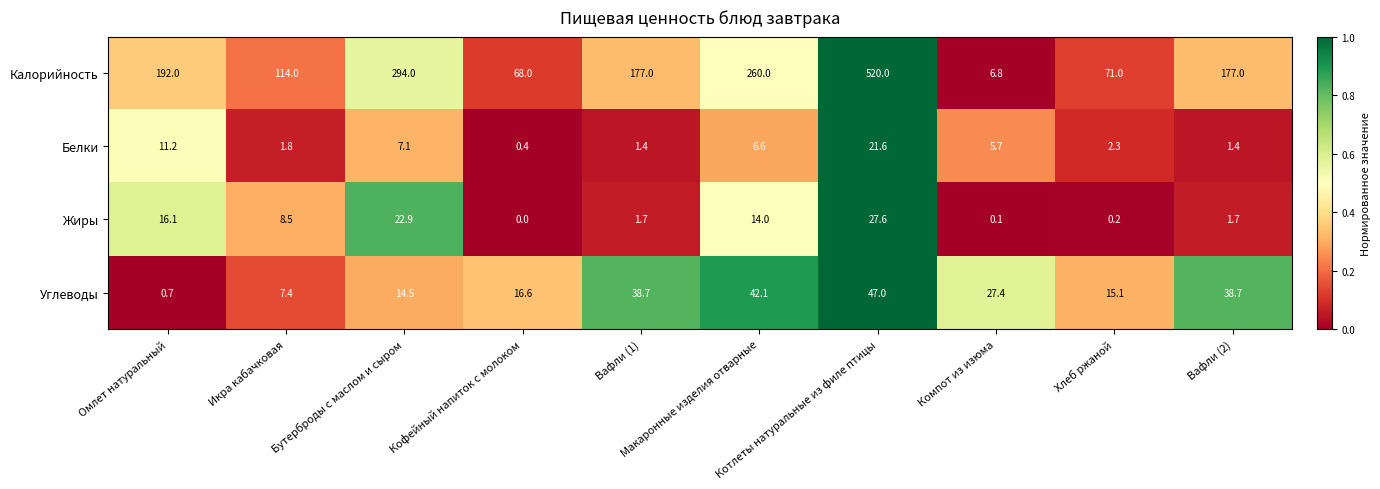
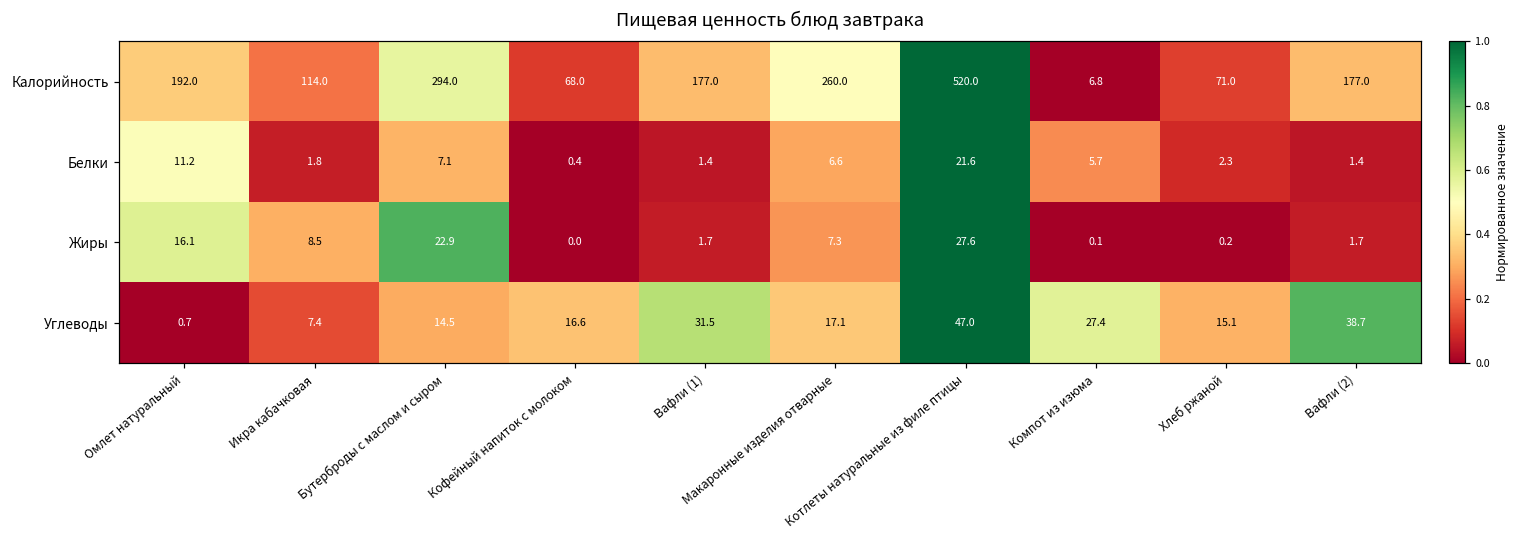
Жиры, Макаронные изделия отварные: 14.0 -> 7.3
Углеводы, Вафли (1): 38.7 -> 31.5
Углеводы, Макаронные изделия отварные: 42.1 -> 17.1
